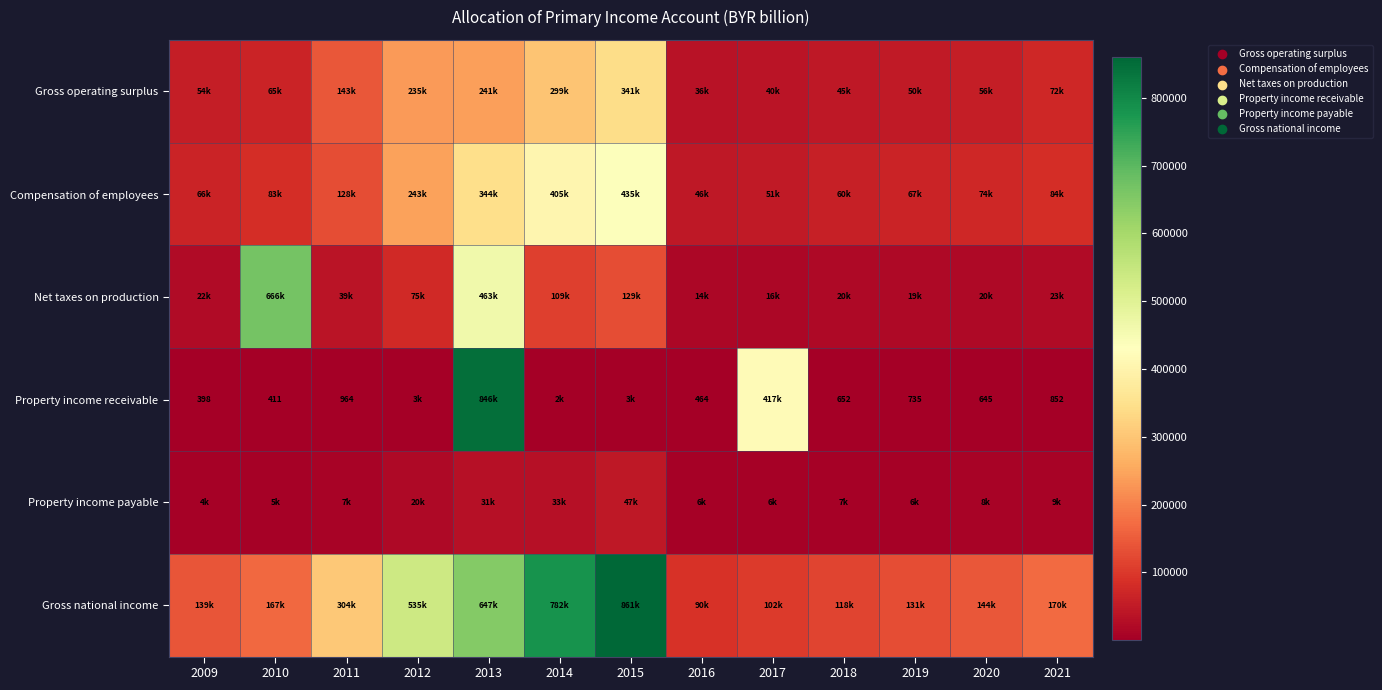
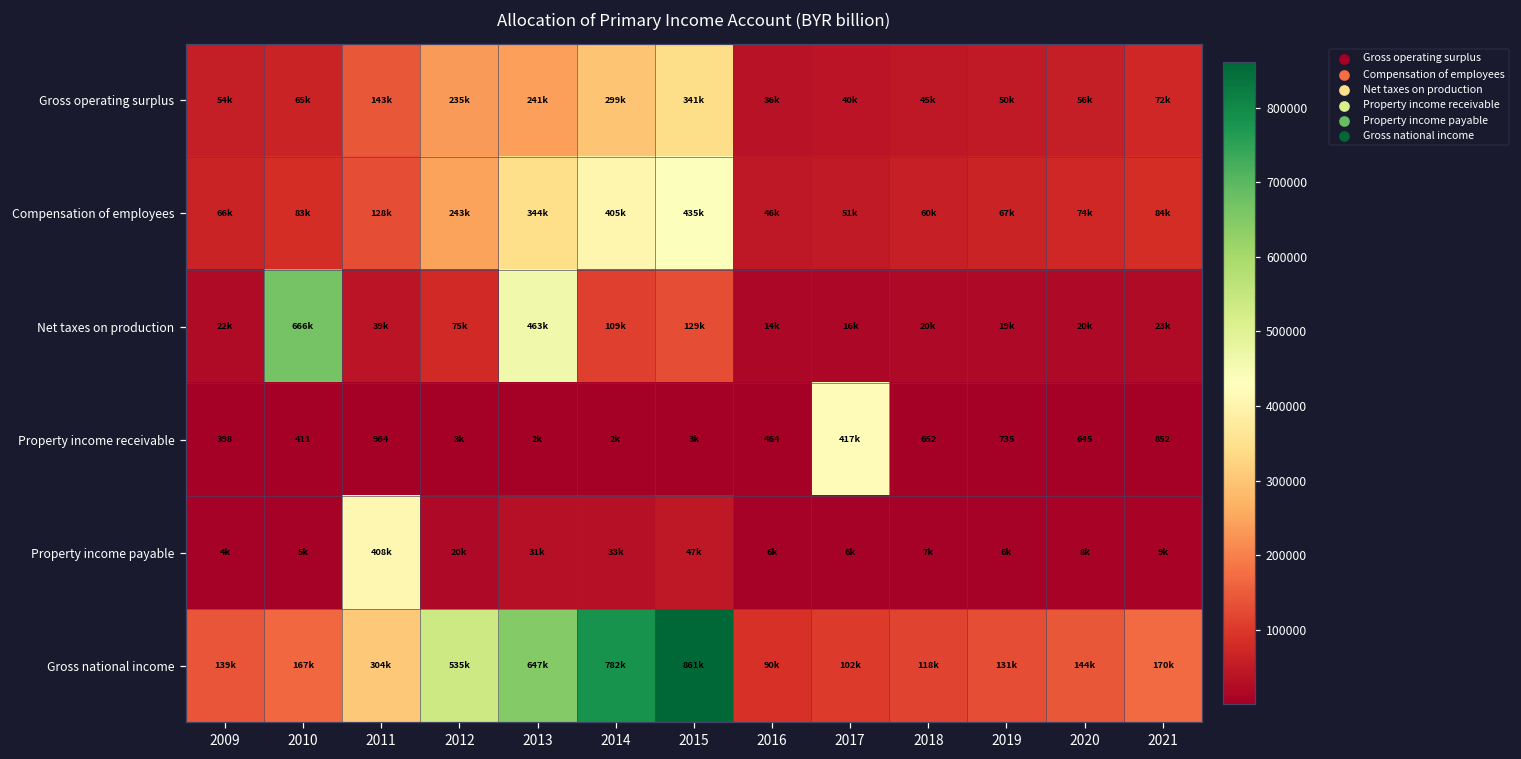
Property income receivable, 2013: 846k -> 2k
Property income payable, 2011: 7k -> 408k
